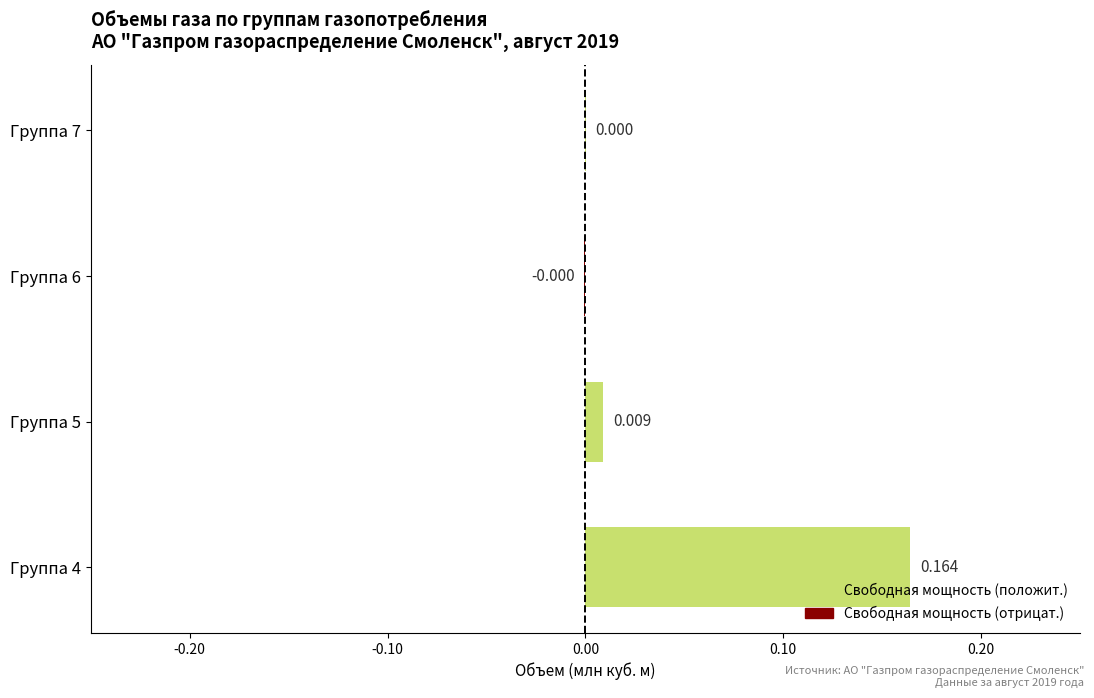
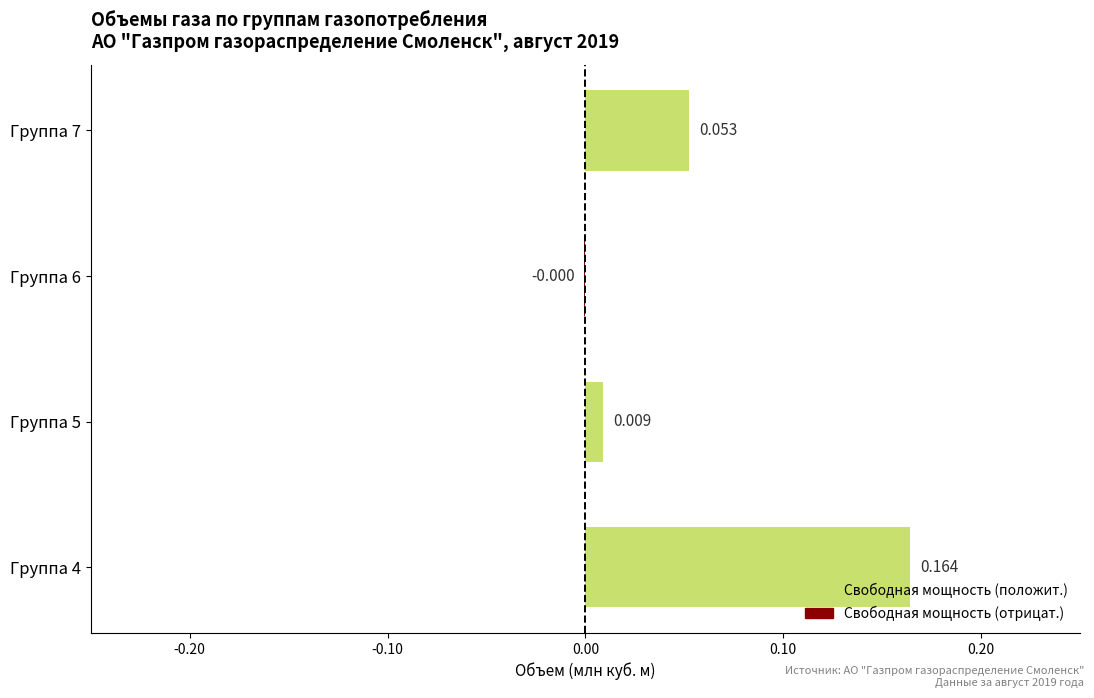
Группа 7: 0.000 -> 0.053
